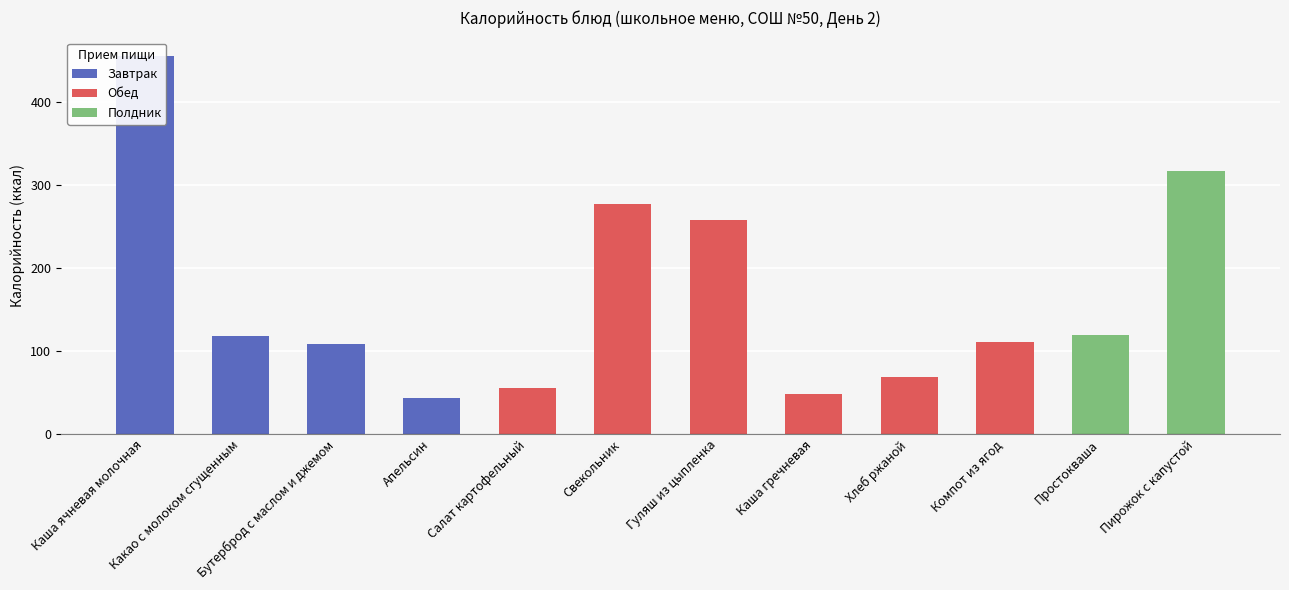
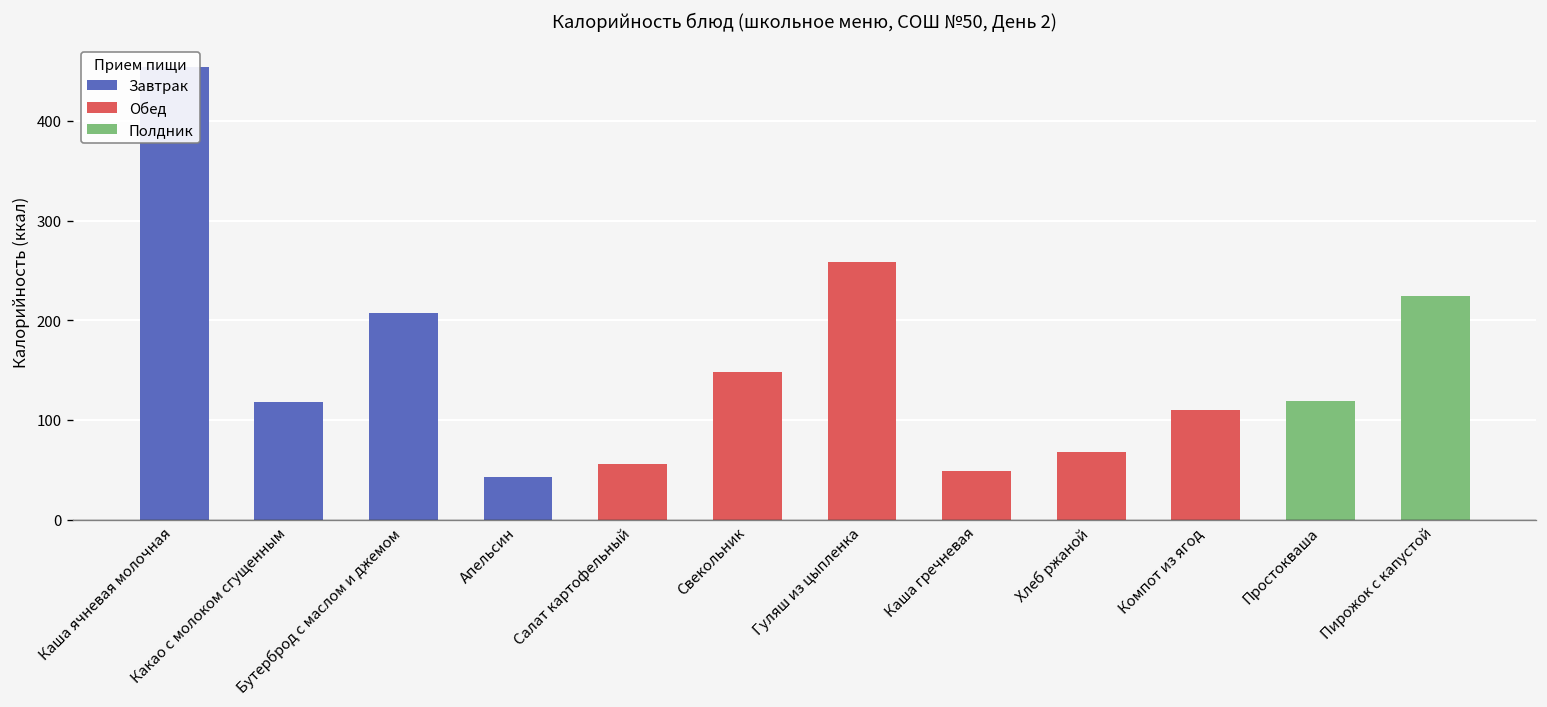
Бутерброд с маслом и джемом: 110 -> 210
Свекольник: 280 -> 150
Пирожок с капустой: 320 -> 220
